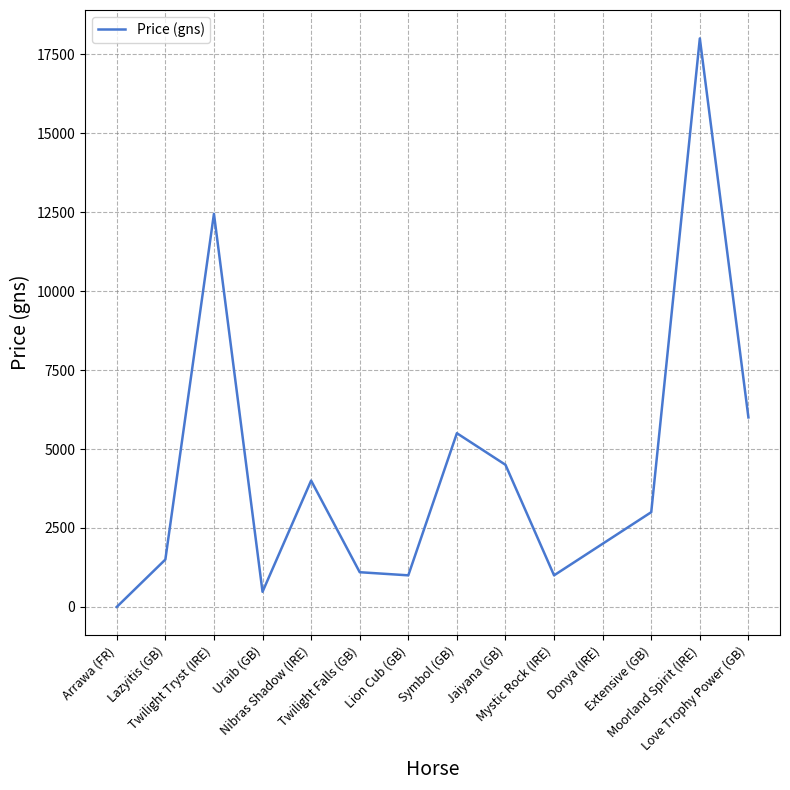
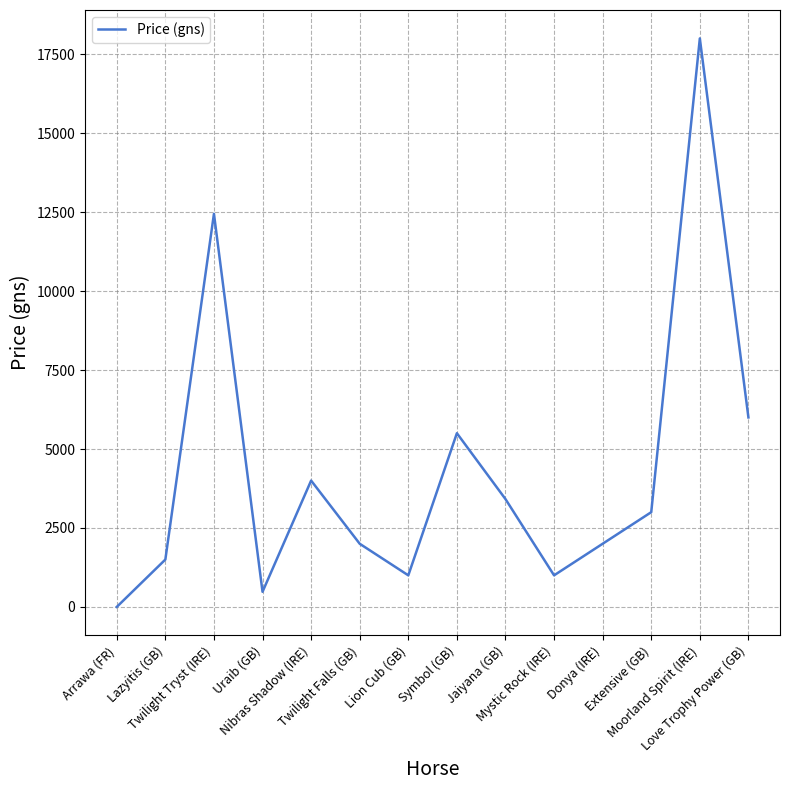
Twilight Falls (GB): 1100 -> 2000
Jaiyana (GB): 4500 -> 3400
